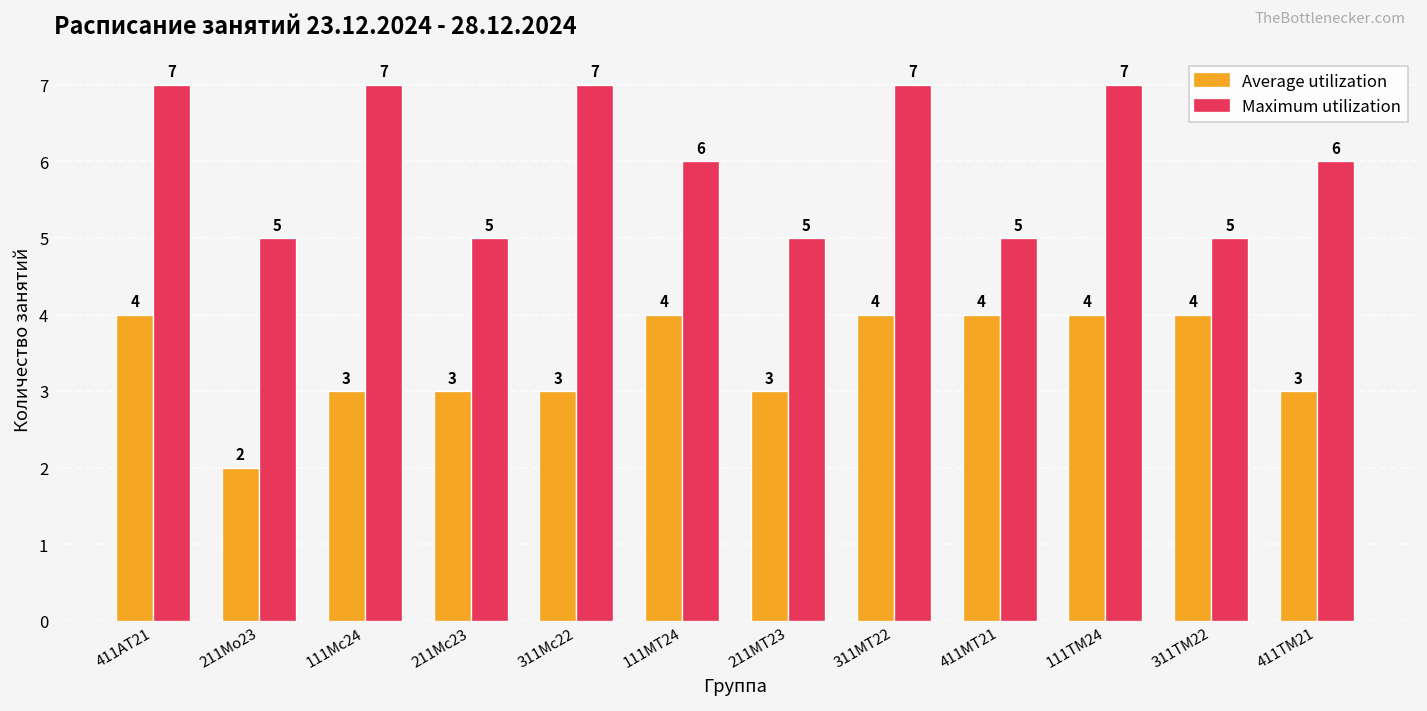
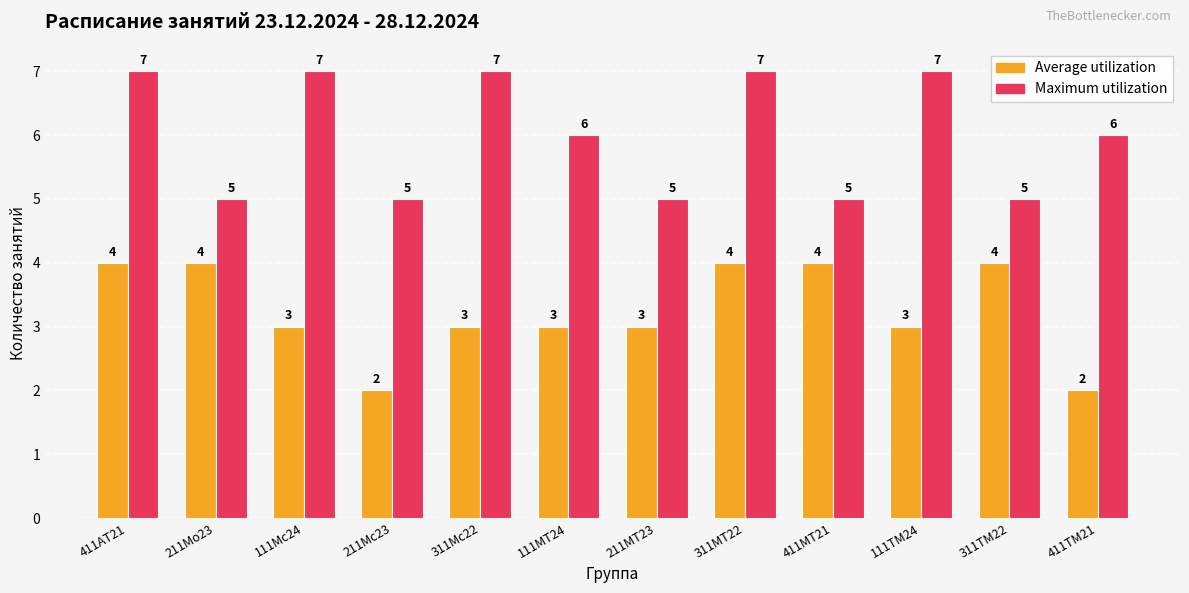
Average utilization, 211Мо23: 2 -> 4
Average utilization, 211Мс23: 3 -> 2
Average utilization, 111МТ24: 4 -> 3
Average utilization, 111ТМ24: 4 -> 3
Average utilization, 411ТМ21: 3 -> 2
